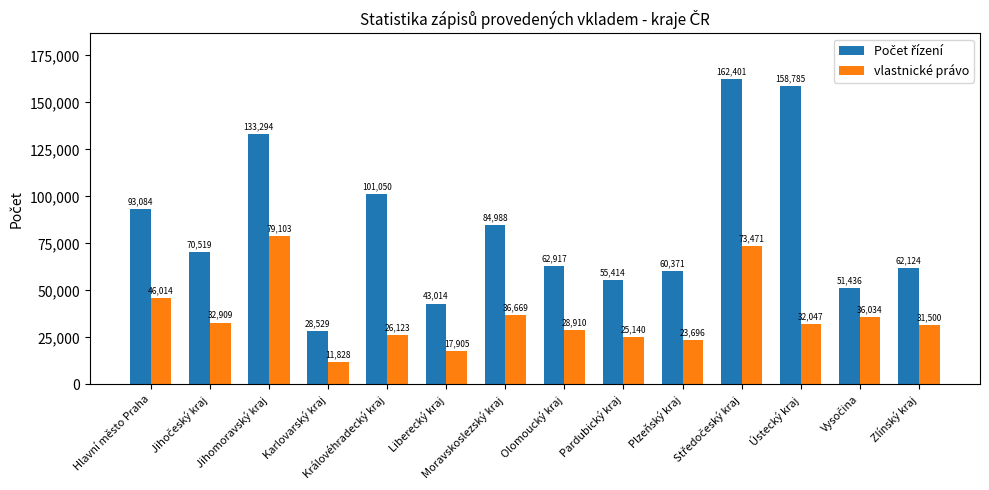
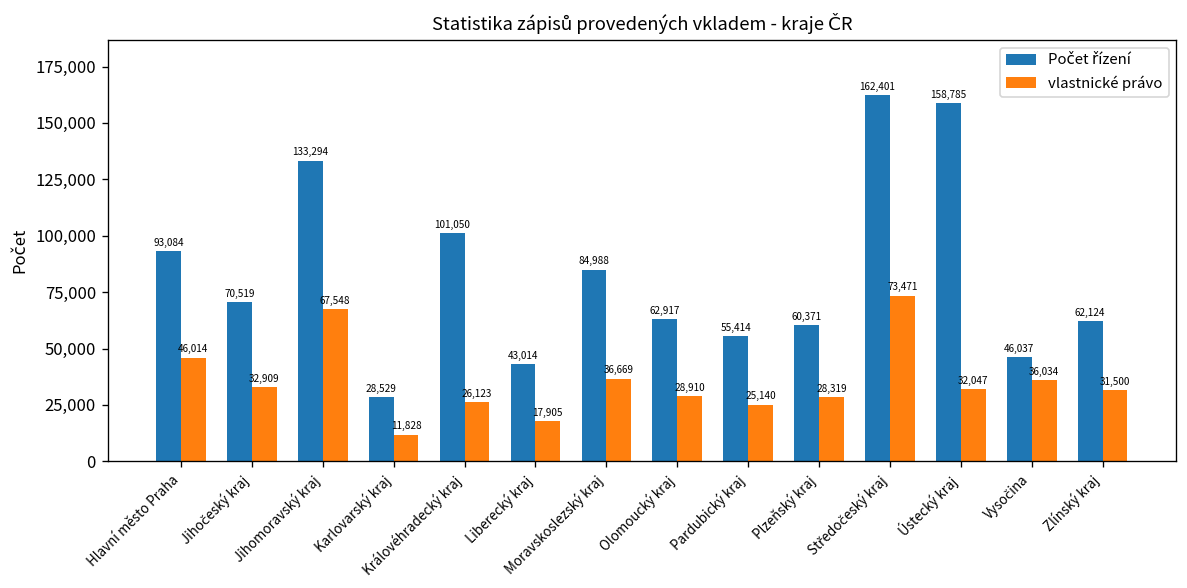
vlastnické právo, Jihomoravský kraj: 79,103 -> 67,548
vlastnické právo, Plzeňský kraj: 23,696 -> 28,319
Počet řízení, Vysočina: 51,436 -> 46,037
